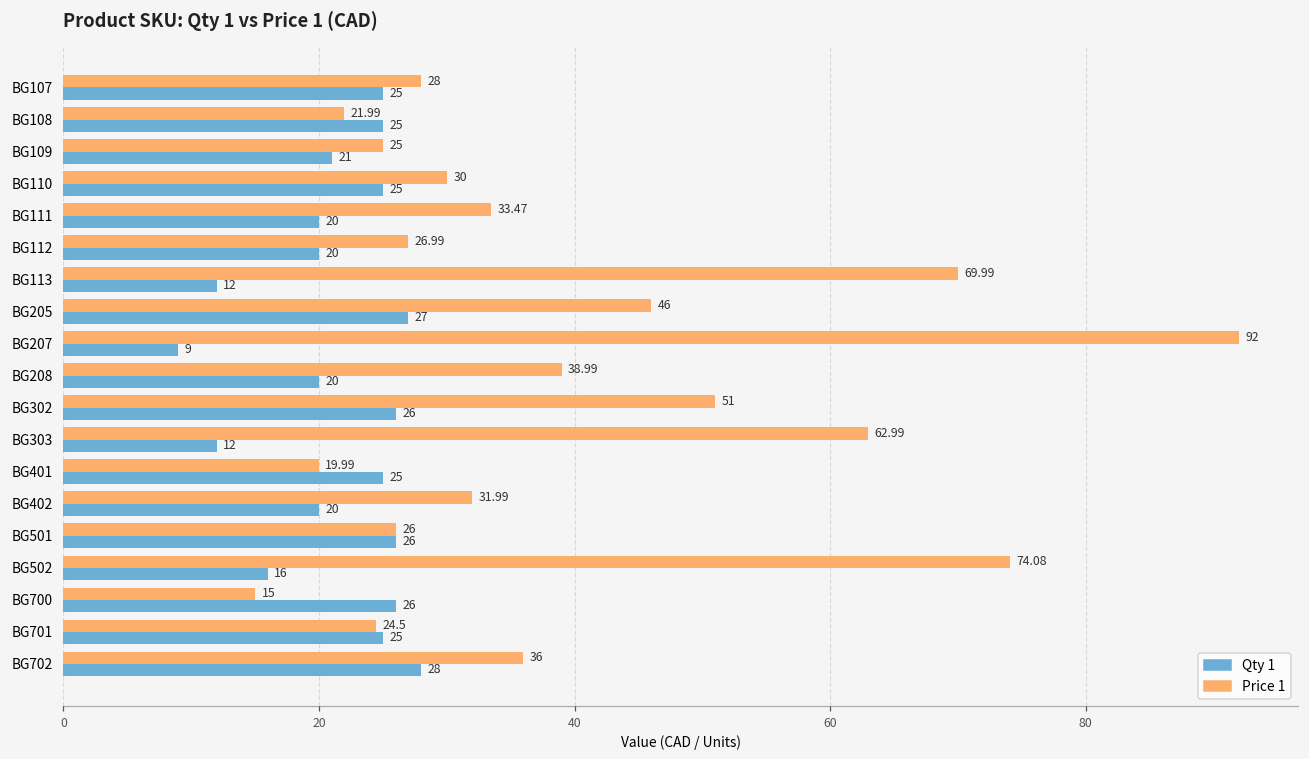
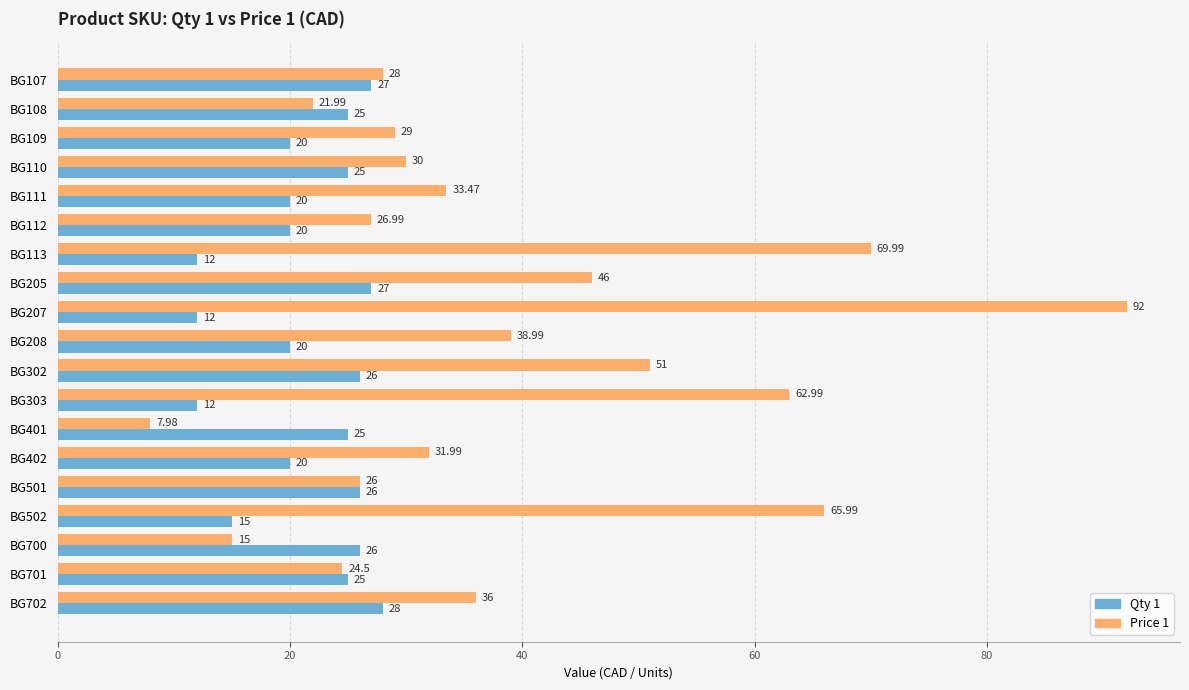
Qty 1, BG107: 25 -> 27
Price 1, BG109: 25 -> 29
Qty 1, BG109: 21 -> 20
Qty 1, BG207: 9 -> 12
Price 1, BG401: 19.99 -> 7.98
Price 1, BG502: 74.08 -> 65.99
Qty 1, BG502: 16 -> 15
